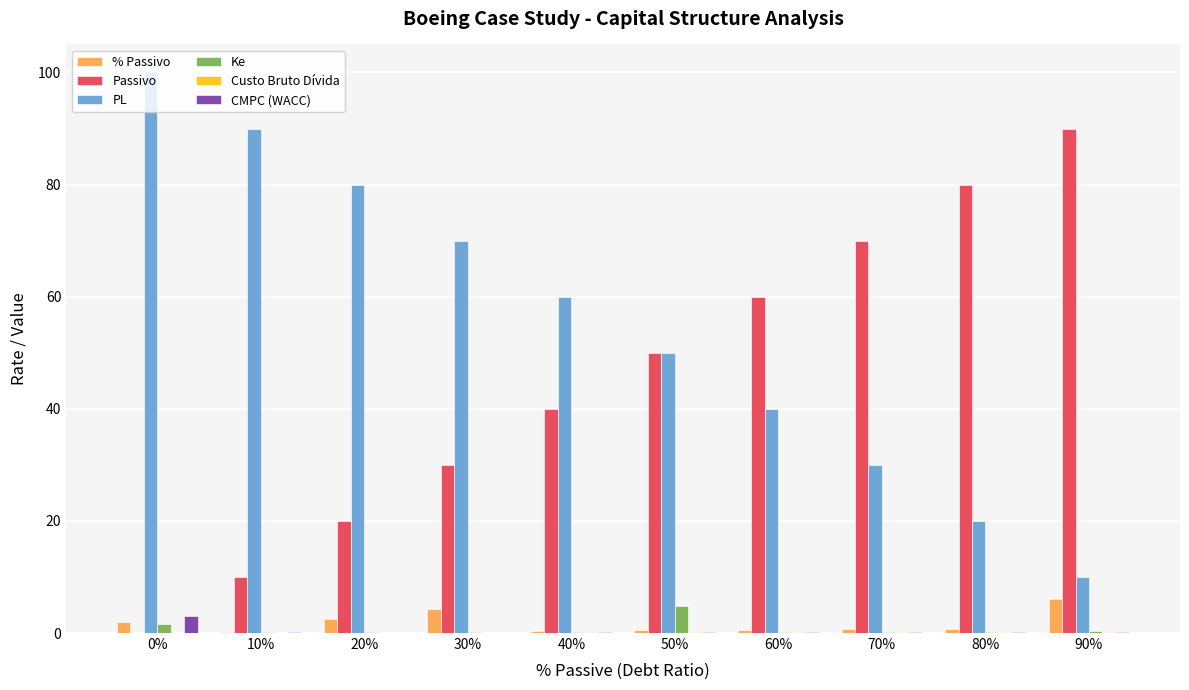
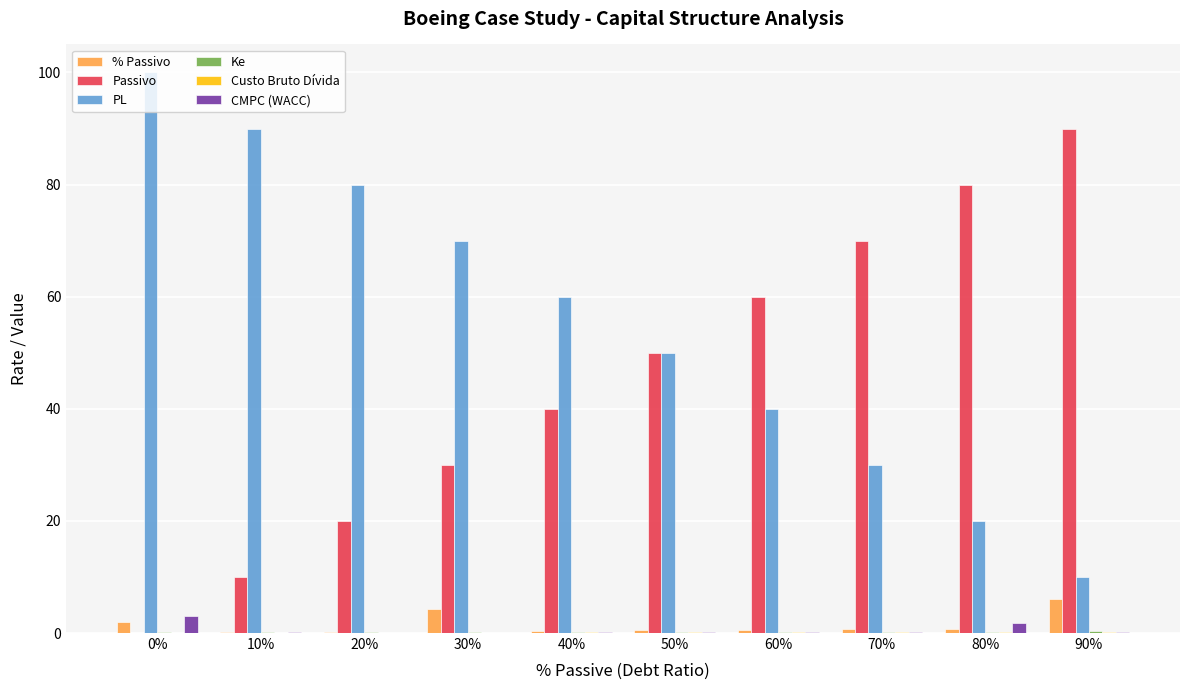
Ke, 0%: 2 -> 0
% Passivo, 20%: 3 -> 0
Ke, 50%: 5 -> 0
CMPC (WACC), 80%: 0 -> 2
